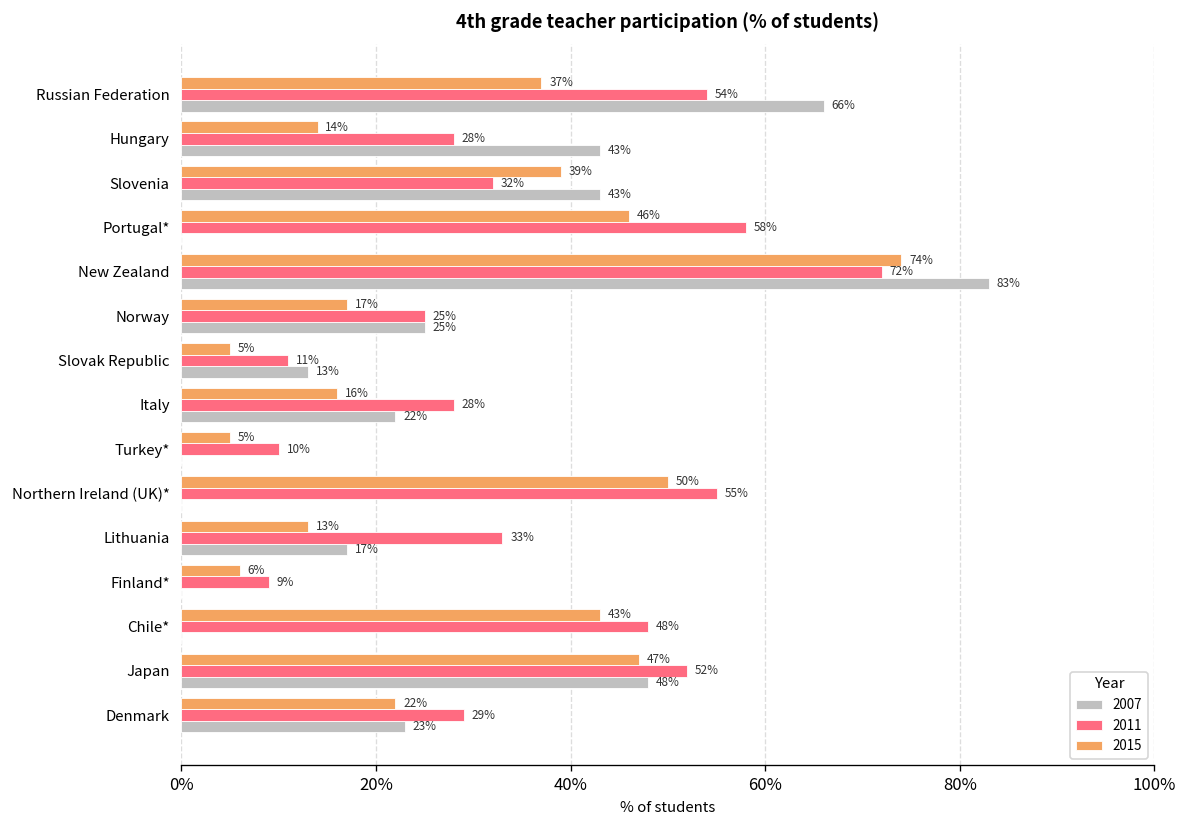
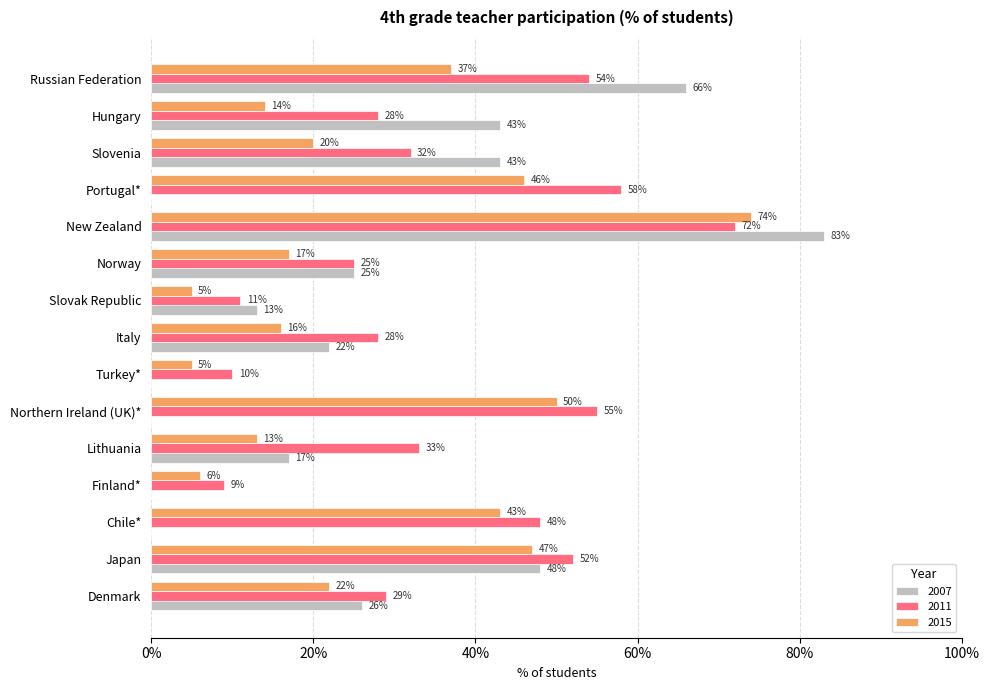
2015, Slovenia: 39% -> 20%
2007, Denmark: 23% -> 26%
